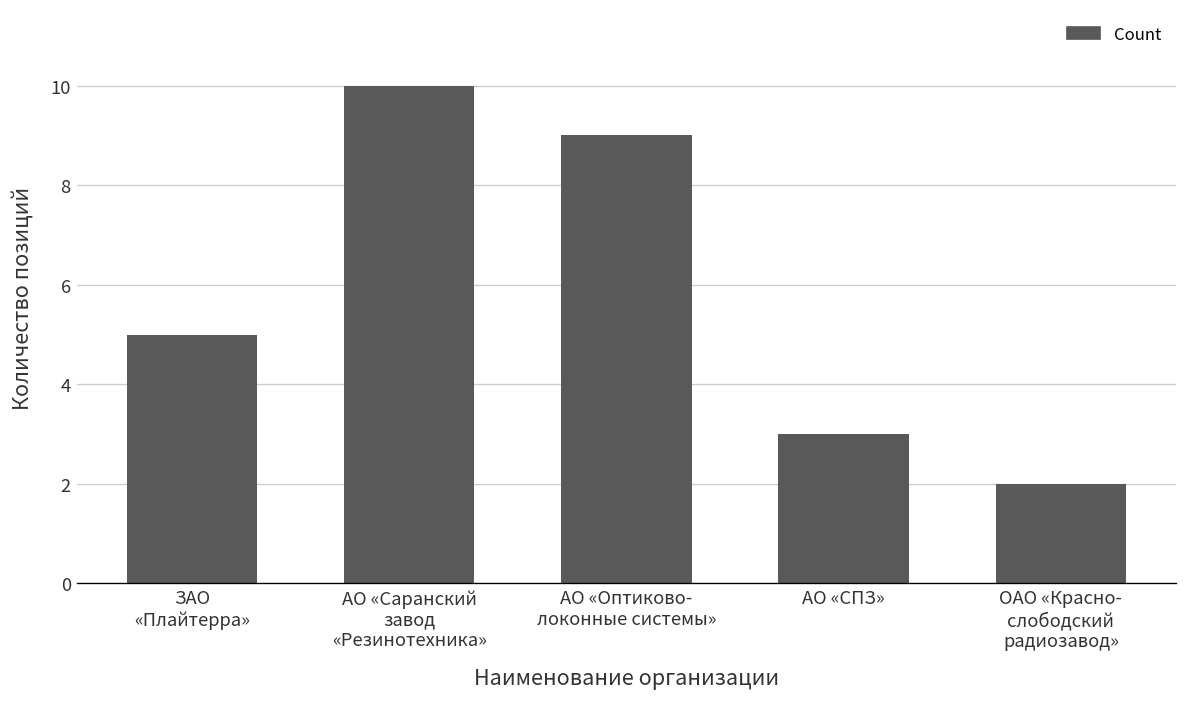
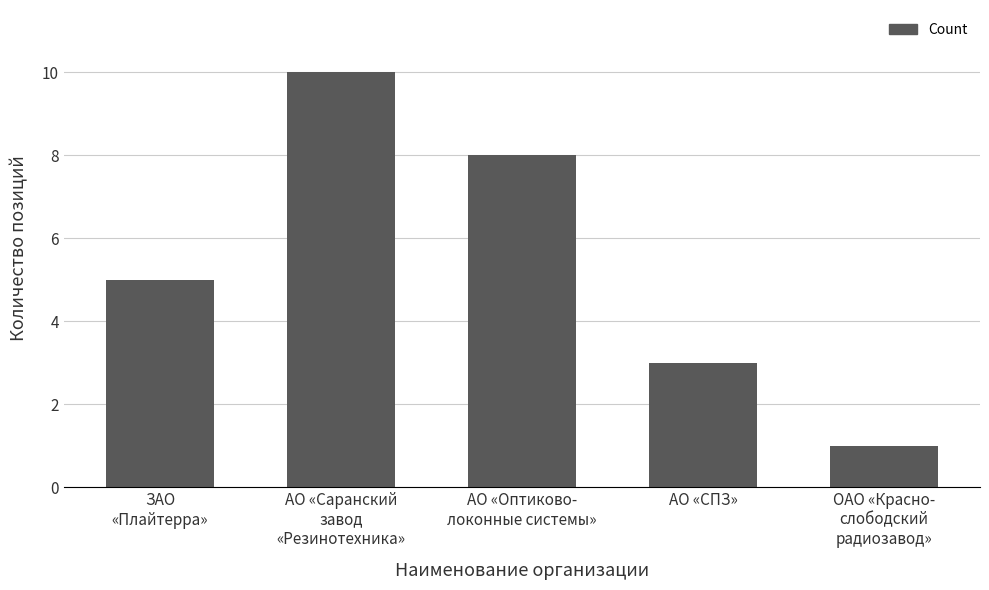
АО «Оптиково- локонные системы»: 9 -> 8
ОАО «Красно- слободский радиозавод»: 2 -> 1
